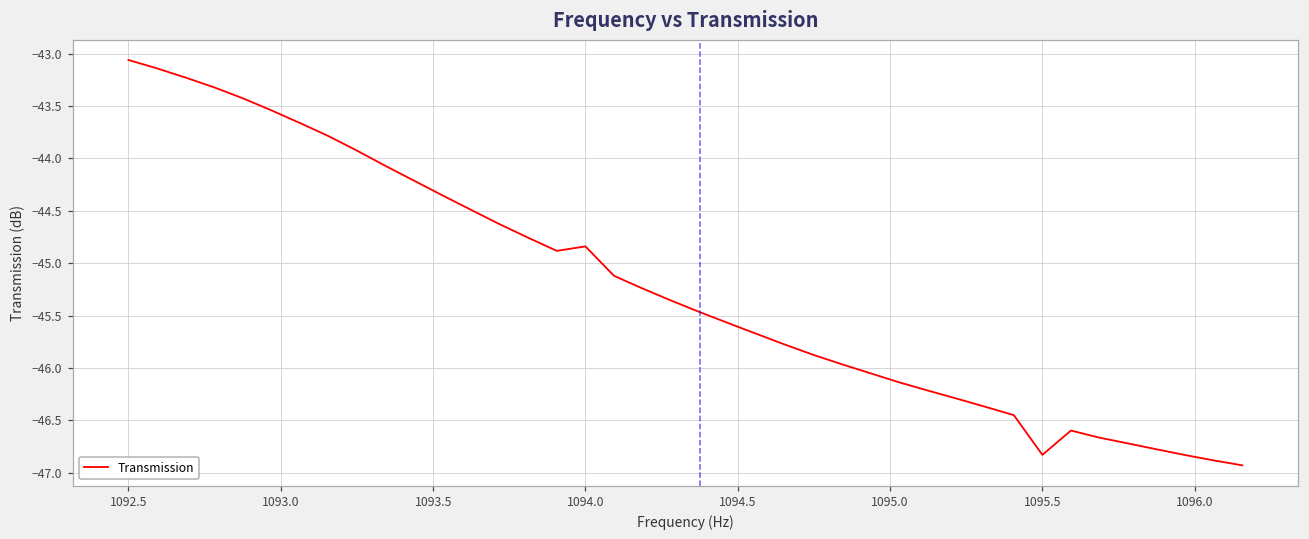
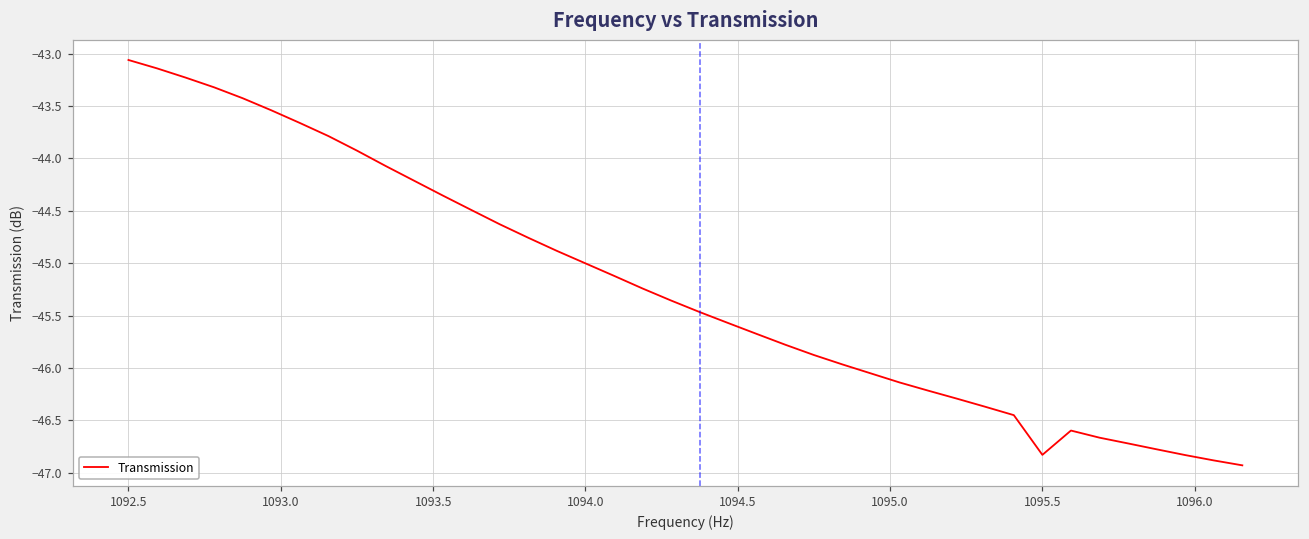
1094.0: -44.8 -> -45.0
